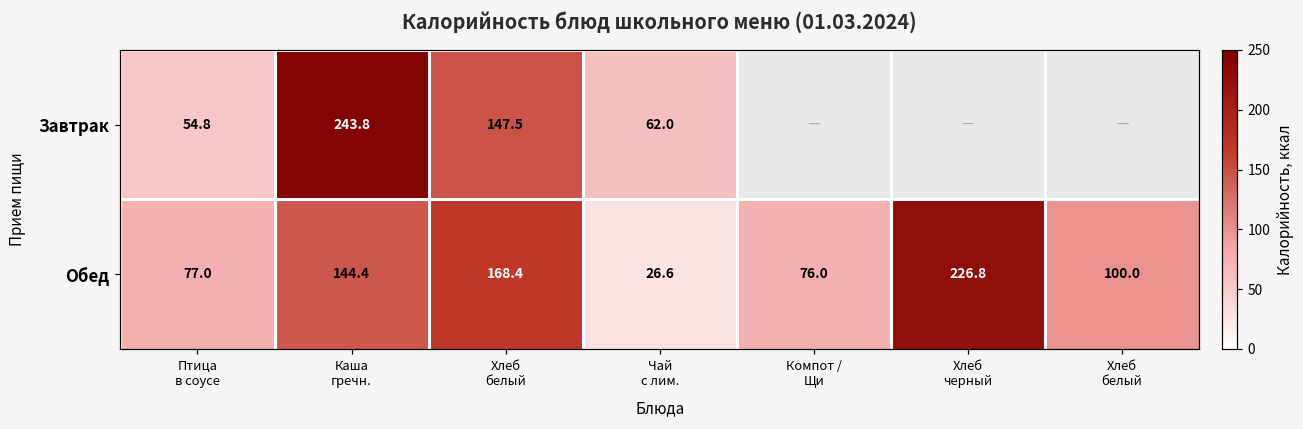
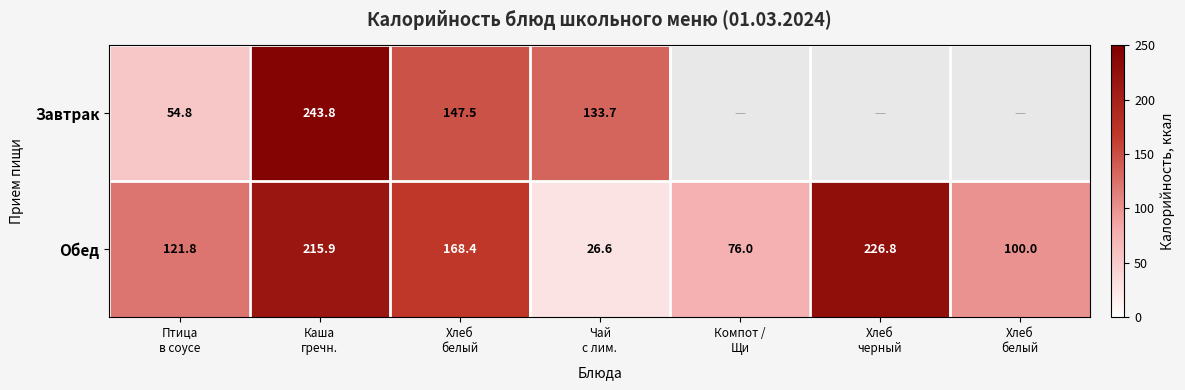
Завтрак, Чай с лим.: 62.0 -> 133.7
Обед, Птица в соусе: 77.0 -> 121.8
Обед, Каша гречн.: 144.4 -> 215.9
